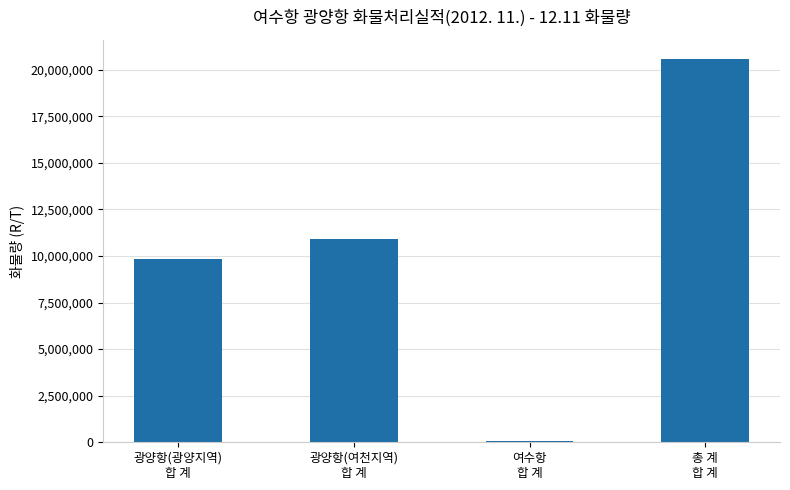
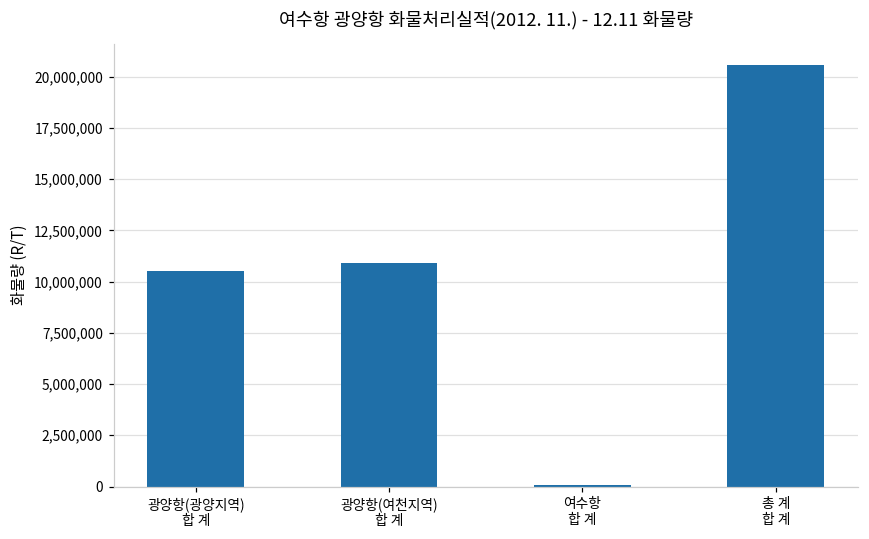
광양항(광양지역) 합 계: 9,800,000 -> 10,500,000
